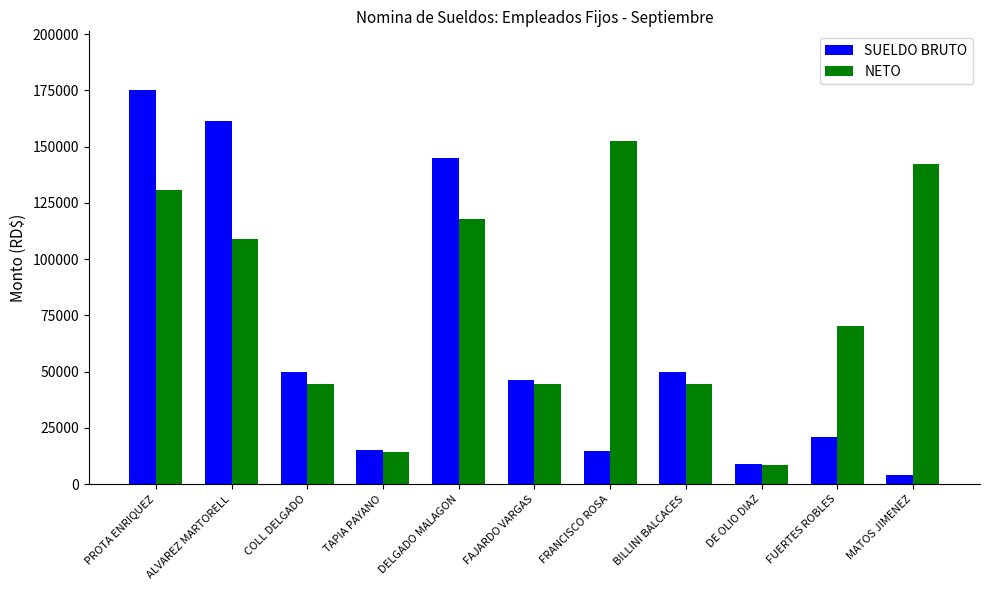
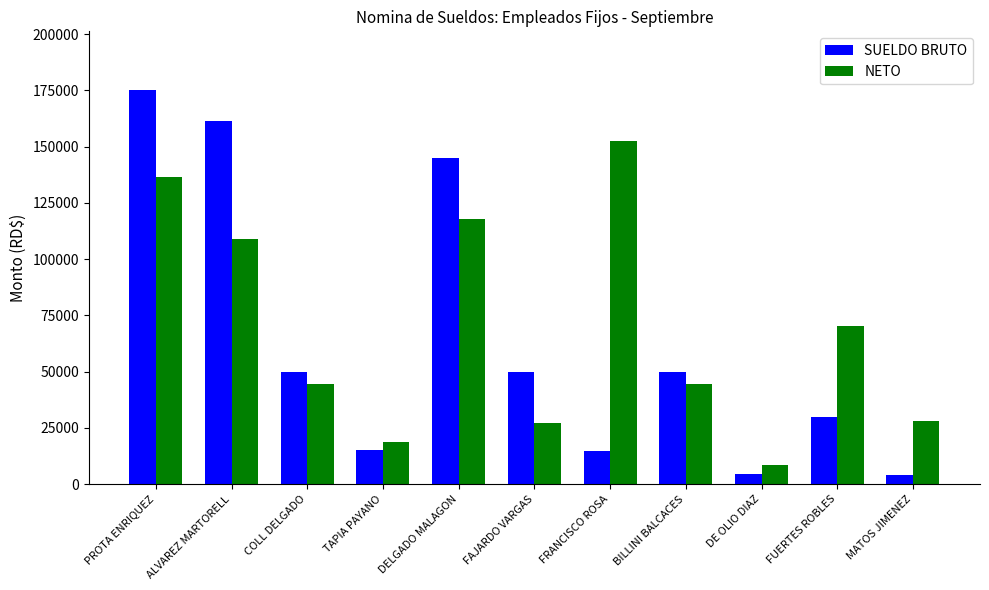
NETO, PROTA ENRIQUEZ: 131000 -> 136000
NETO, TAPIA PAYANO: 14000 -> 19000
SUELDO BRUTO, FAJARDO VARGAS: 46000 -> 50000
NETO, FAJARDO VARGAS: 45000 -> 27000
SUELDO BRUTO, DE OLIO DIAZ: 9000 -> 5000
SUELDO BRUTO, FUERTES ROBLES: 21000 -> 30000
NETO, MATOS JIMENEZ: 142000 -> 28000
